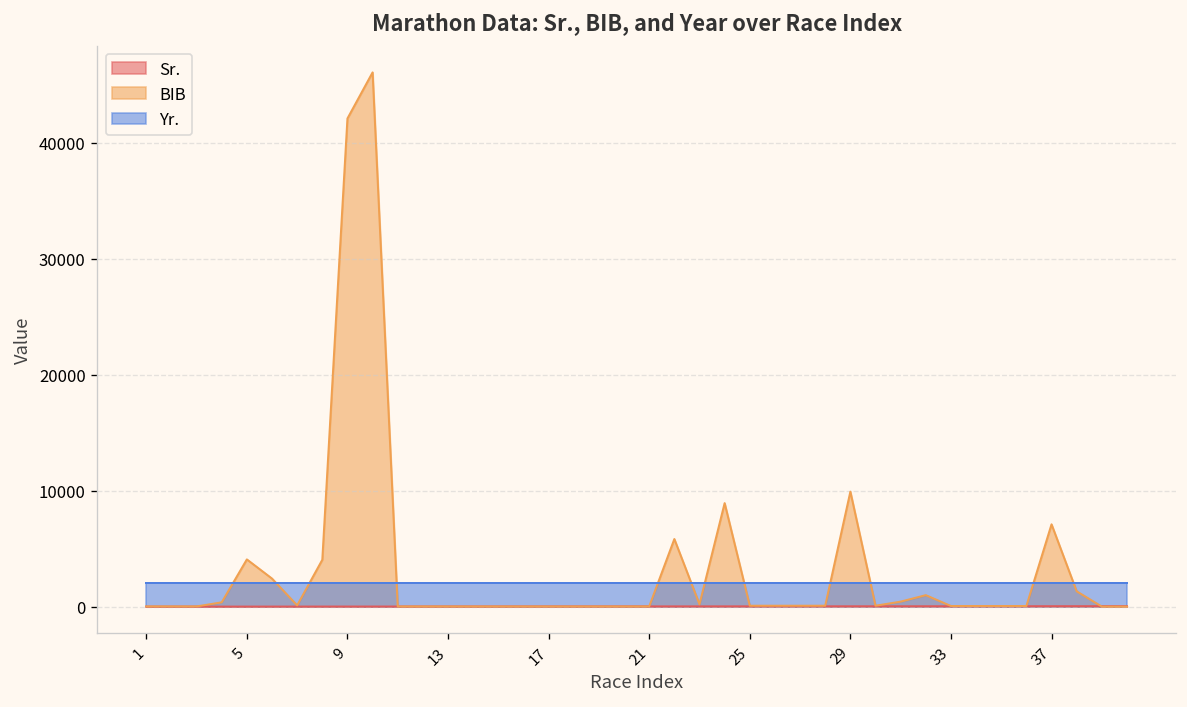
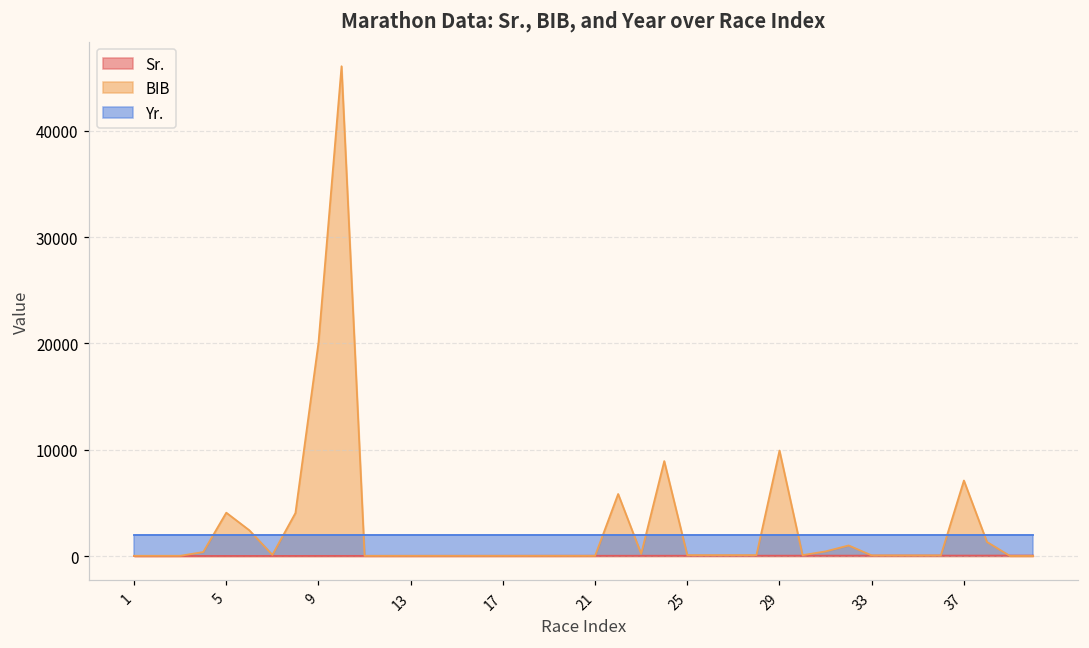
BIB, 9: 42000 -> 20000
